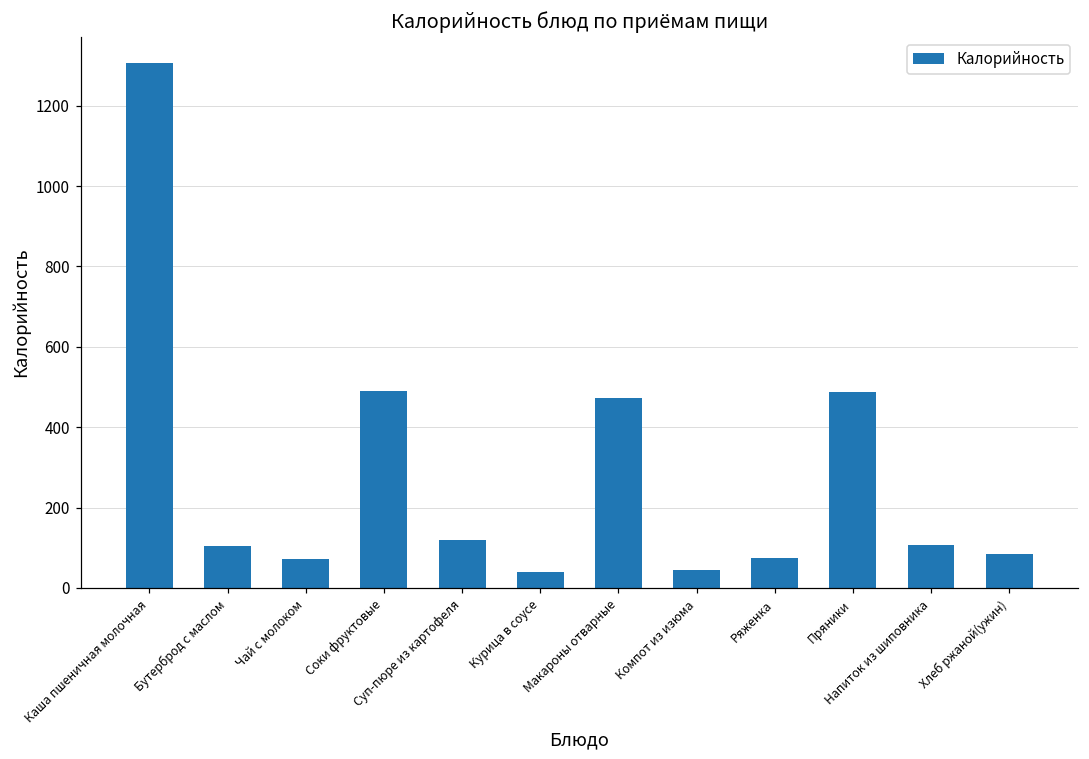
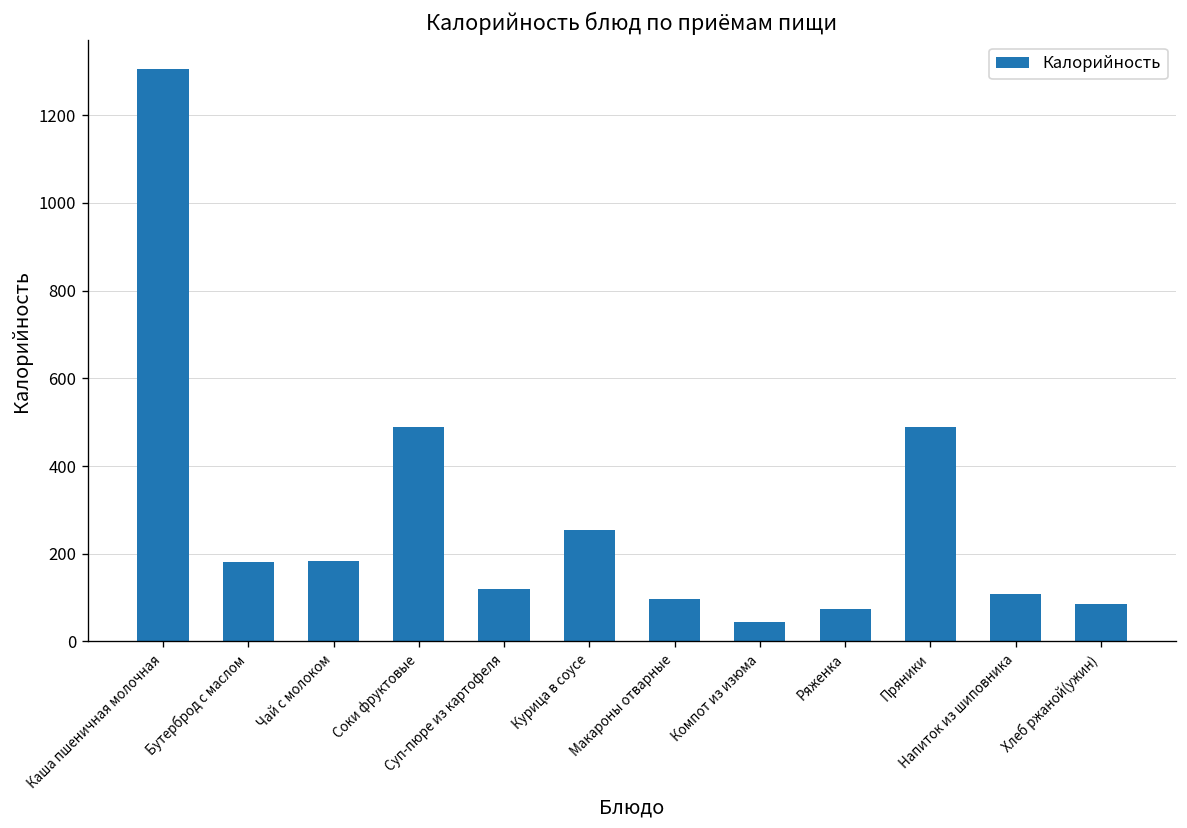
Бутерброд с маслом: 110 -> 180
Чай с молоком: 70 -> 180
Курица в соусе: 40 -> 250
Макароны отварные: 470 -> 100
